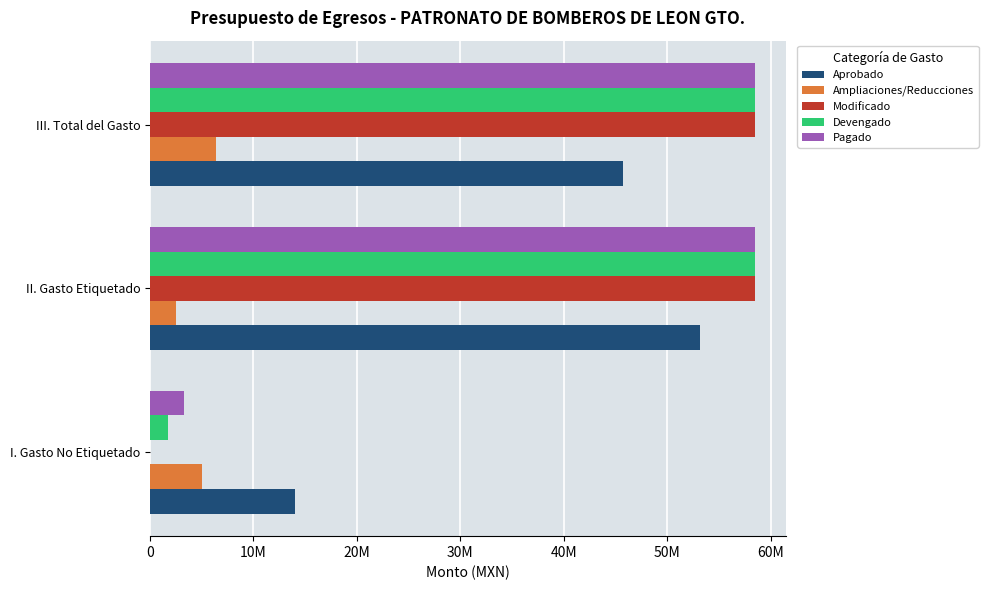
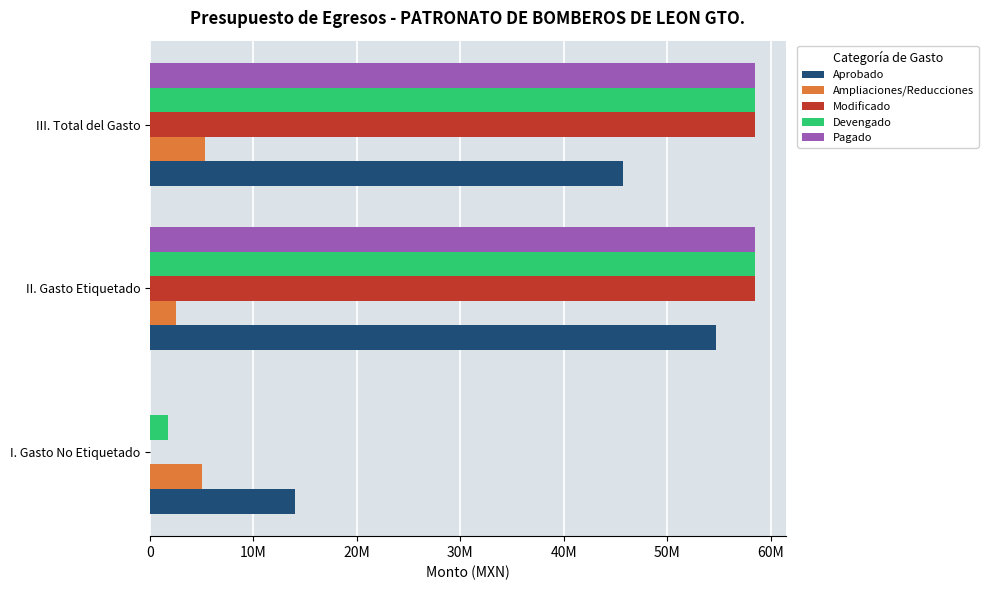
Ampliaciones/Reducciones, III. Total del Gasto: 6400000 -> 5300000
Aprobado, II. Gasto Etiquetado: 53200000 -> 54700000
Pagado, I. Gasto No Etiquetado: 3300000 -> 0
